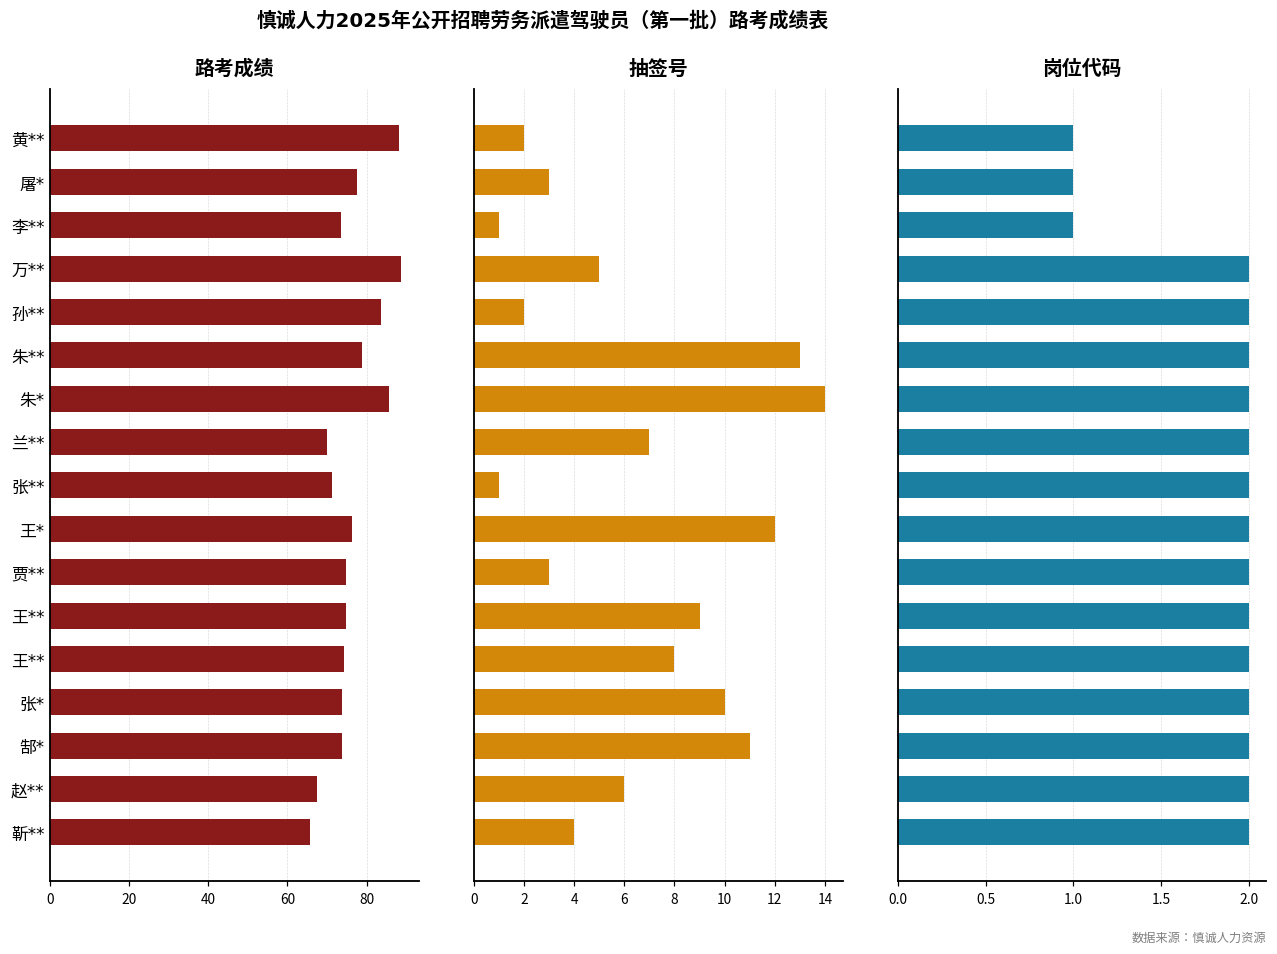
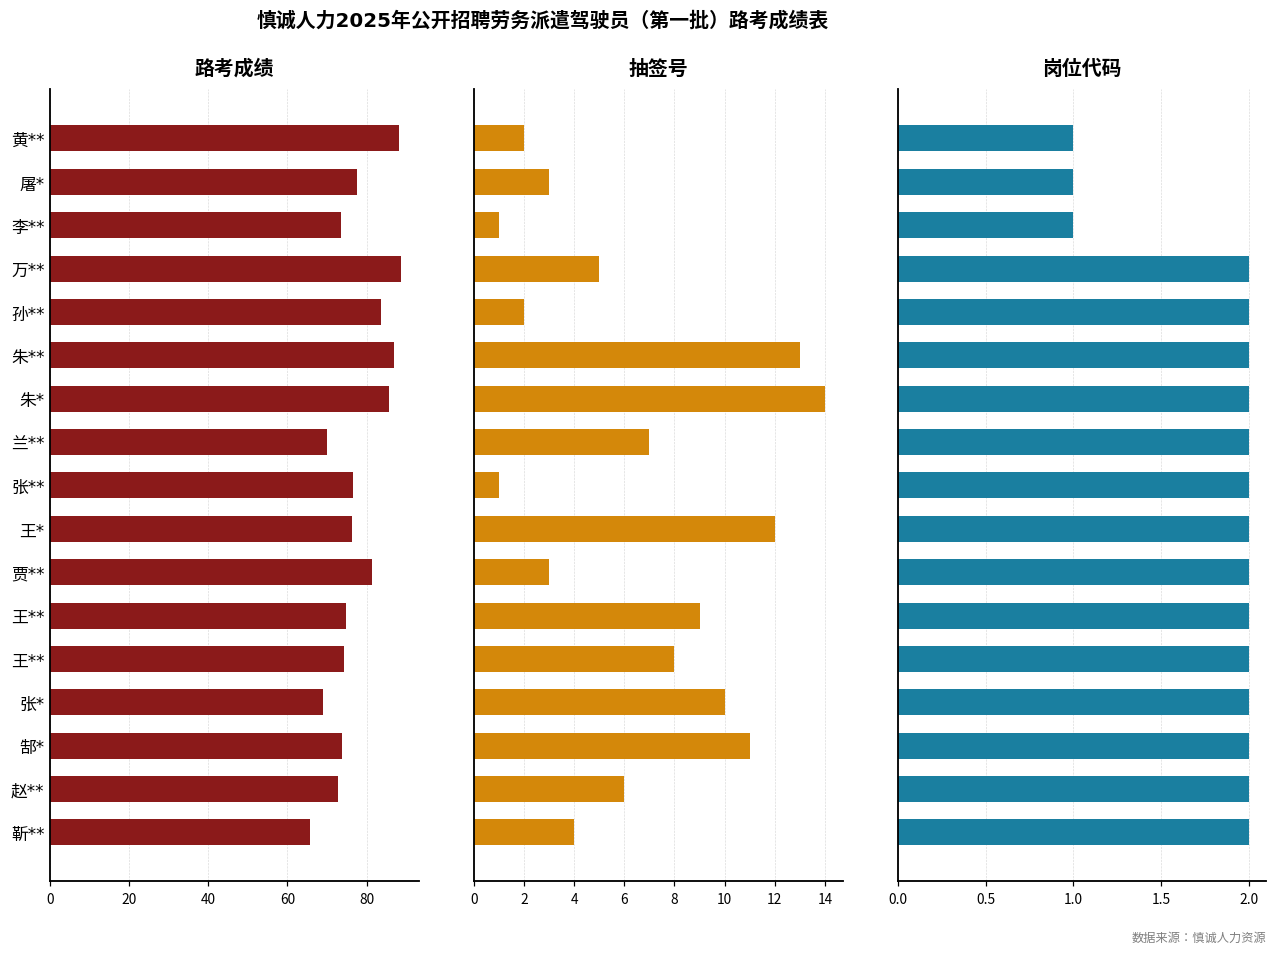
路考成绩, 朱**: 79 -> 87
路考成绩, 张**: 71 -> 77
路考成绩, 贾**: 75 -> 81
路考成绩, 张*: 74 -> 69
路考成绩, 赵**: 67 -> 73
